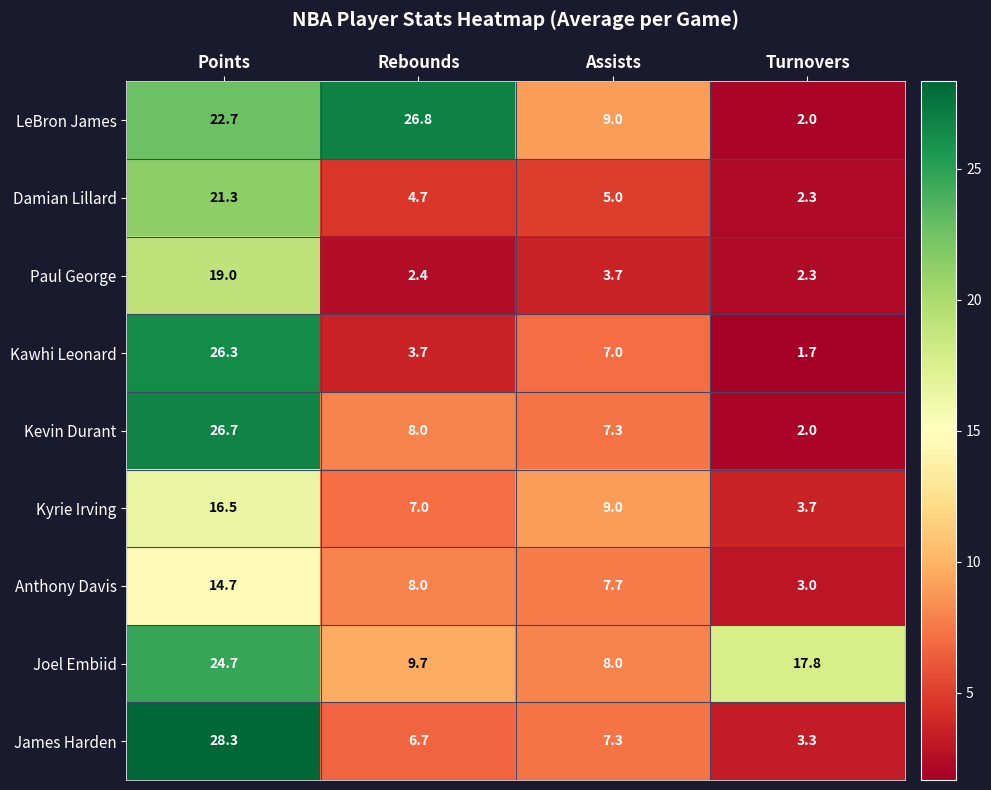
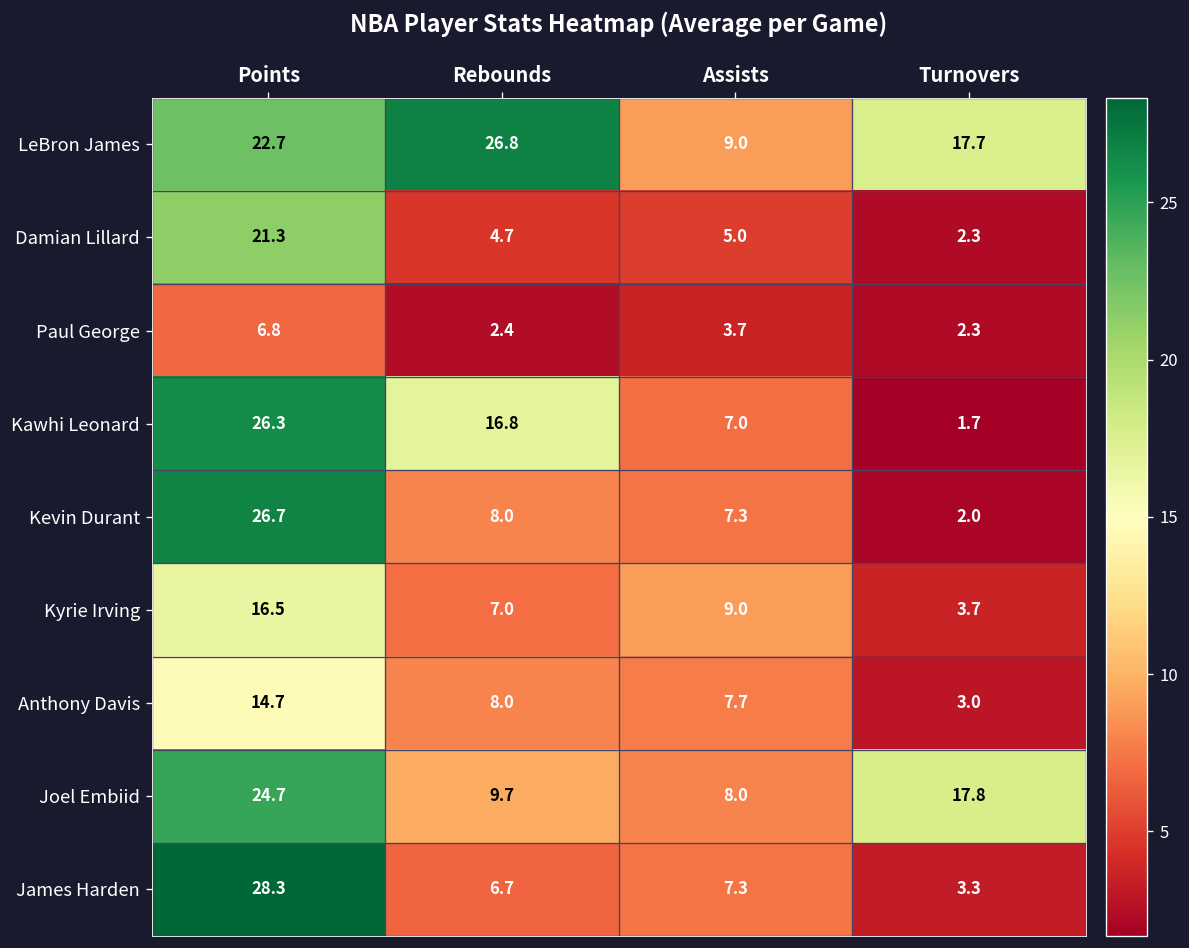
LeBron James, Turnovers: 2.0 -> 17.7
Paul George, Points: 19.0 -> 6.8
Kawhi Leonard, Rebounds: 3.7 -> 16.8
